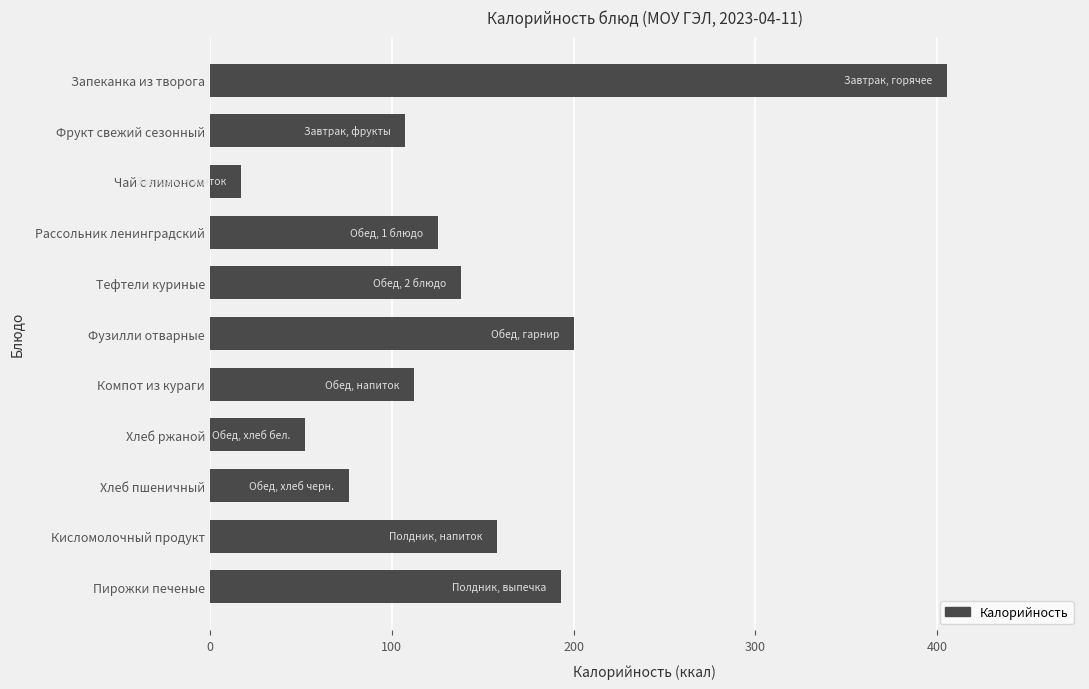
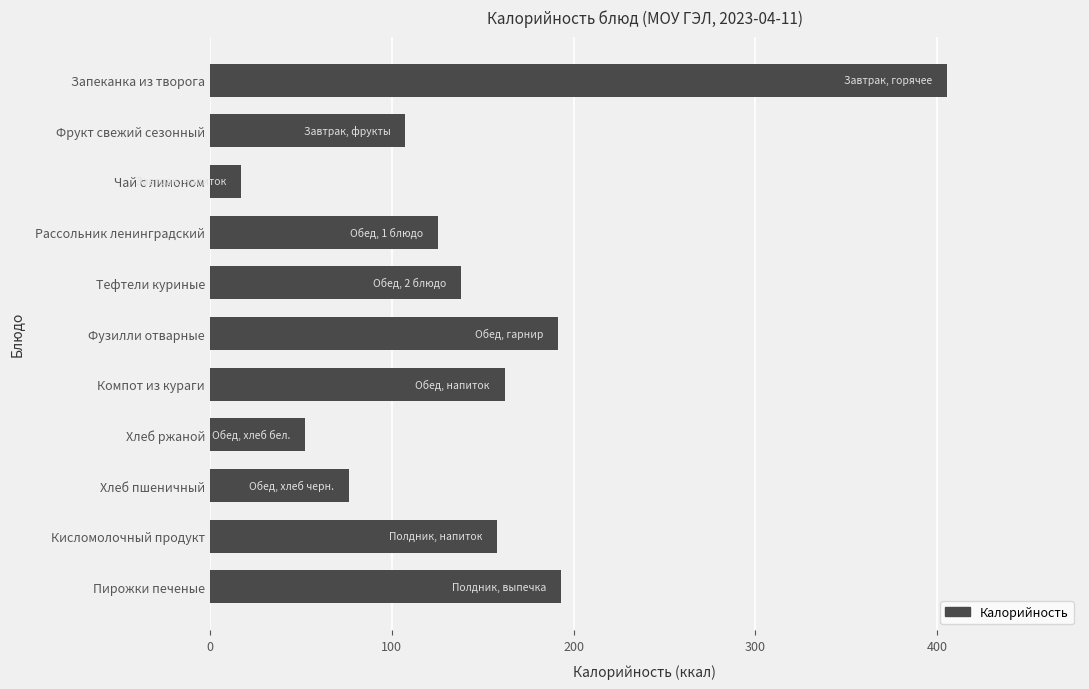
Фузилли отварные: 200 -> 191
Компот из кураги: 112 -> 162
